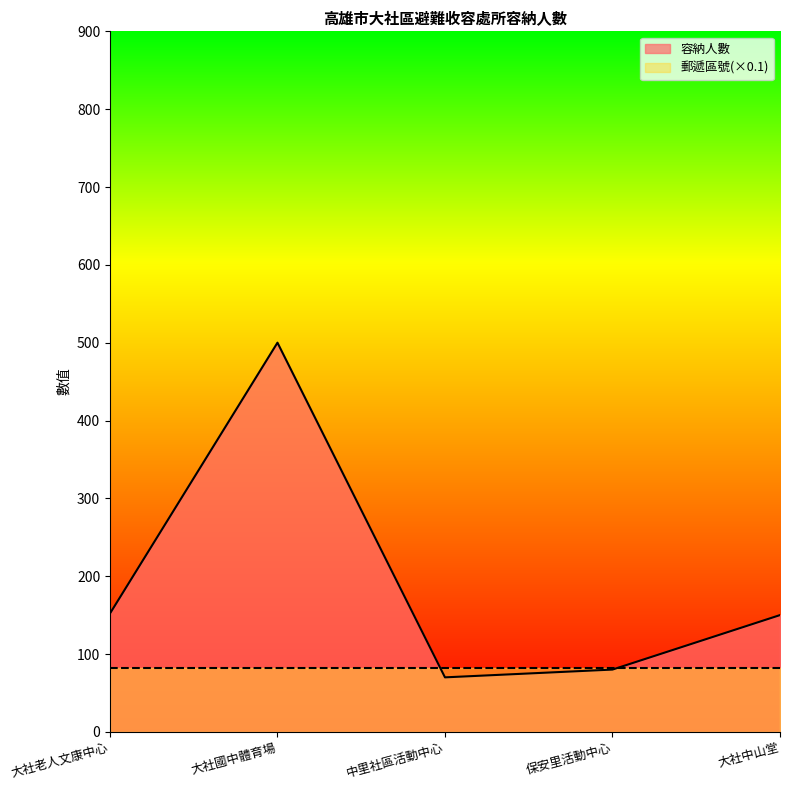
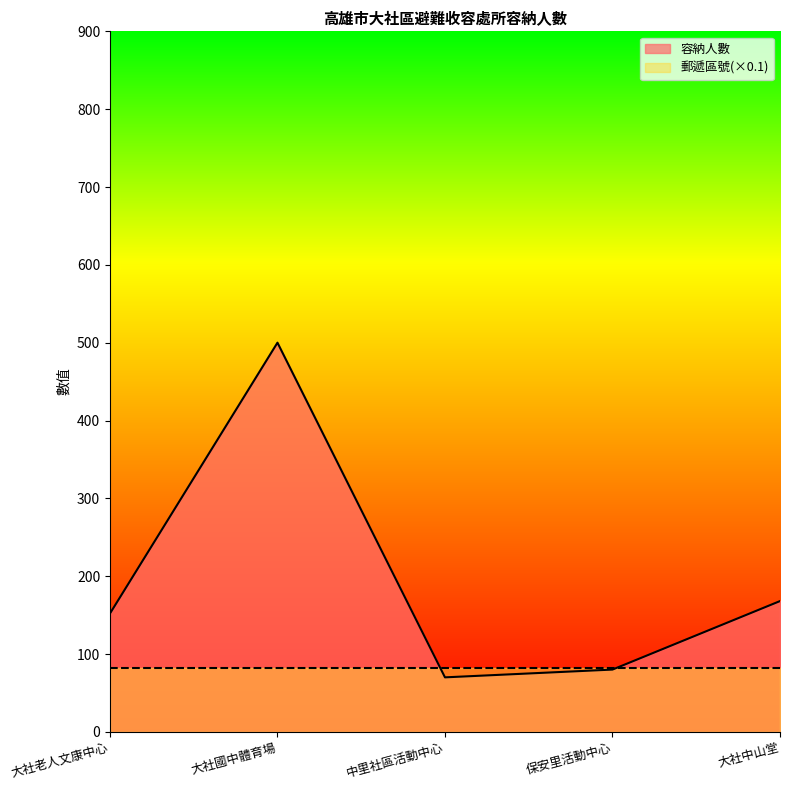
容納人數, 大社中山堂: 150 -> 170
